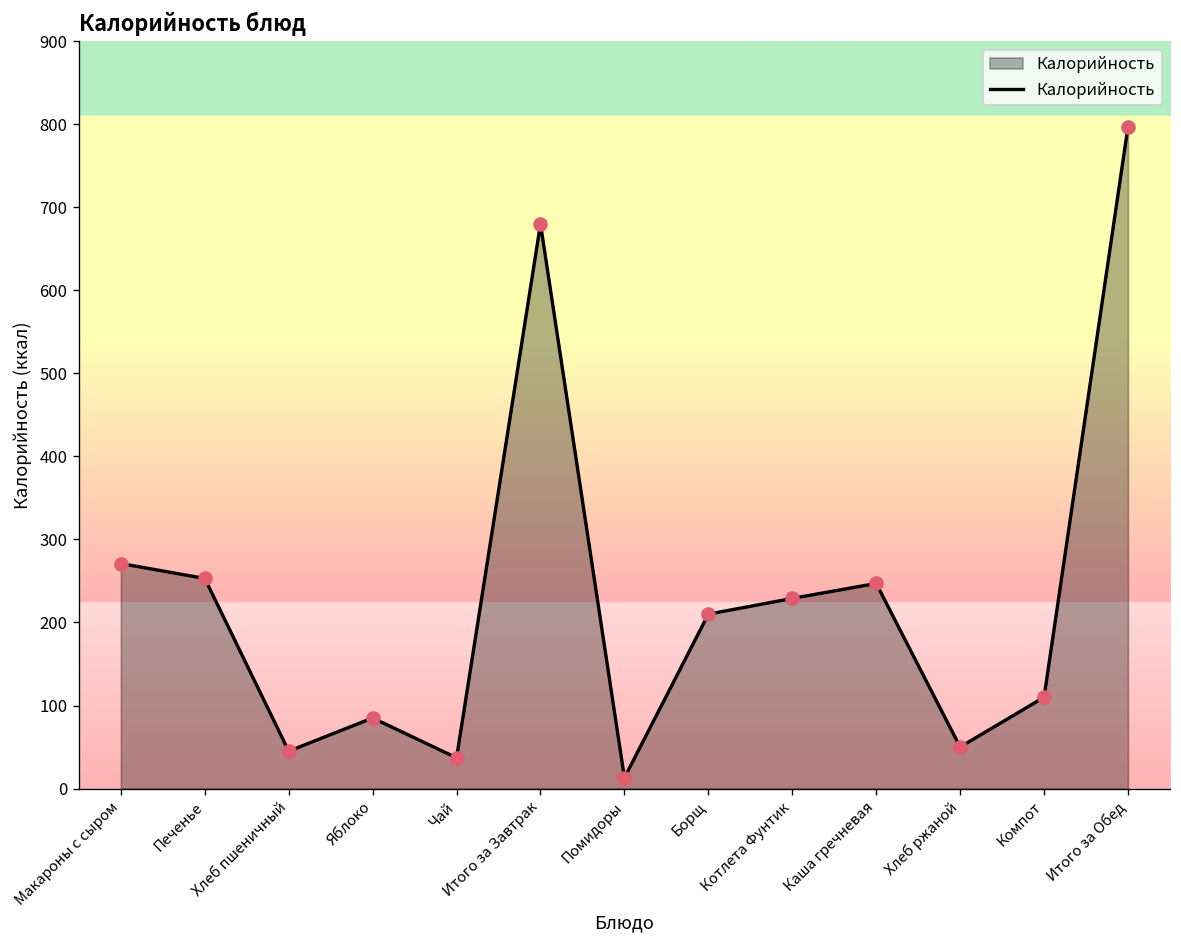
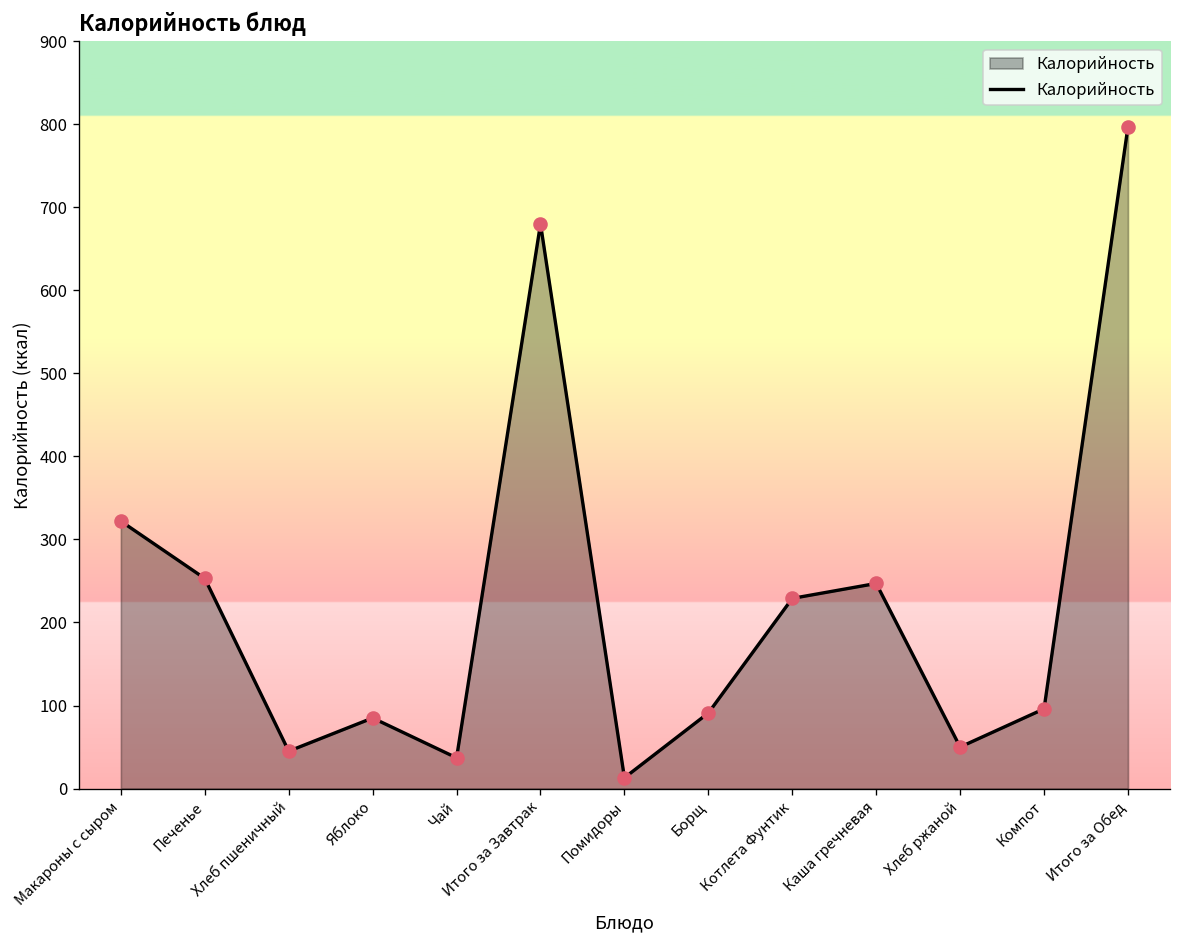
Макароны с сыром: 270 -> 320
Борщ: 210 -> 90
Компот: 110 -> 100
